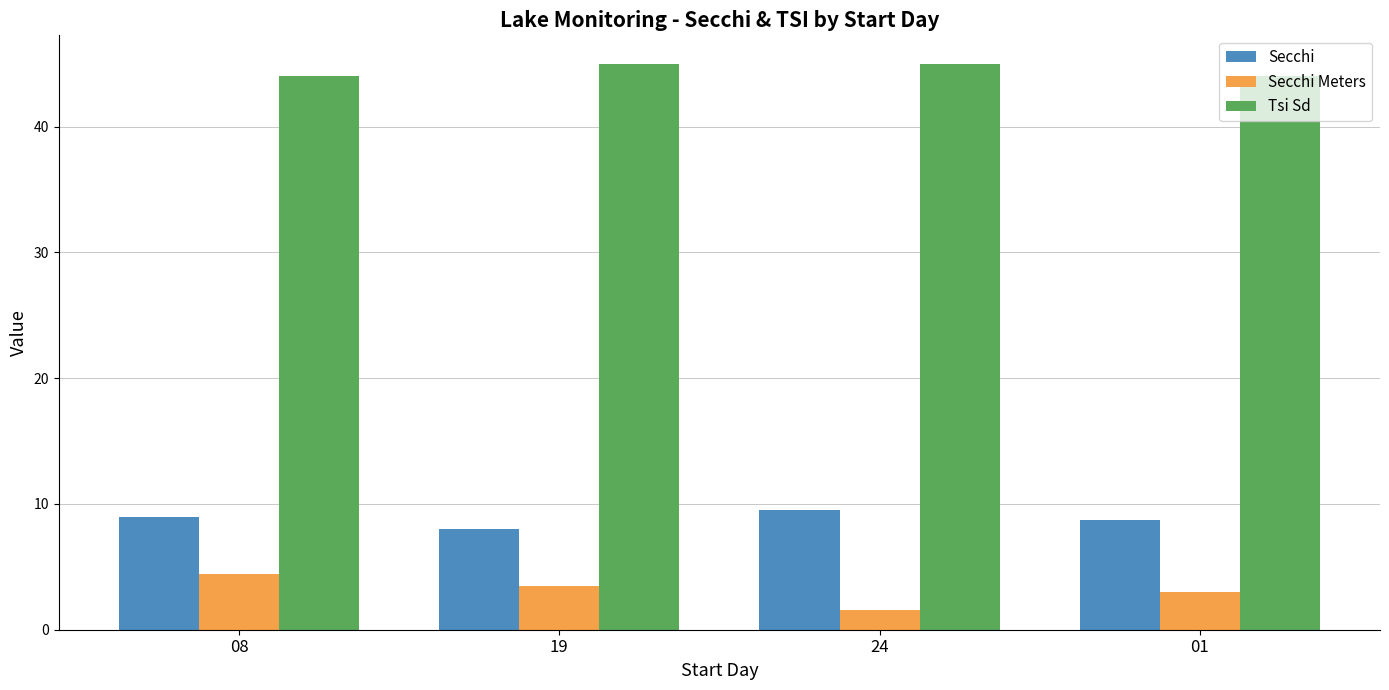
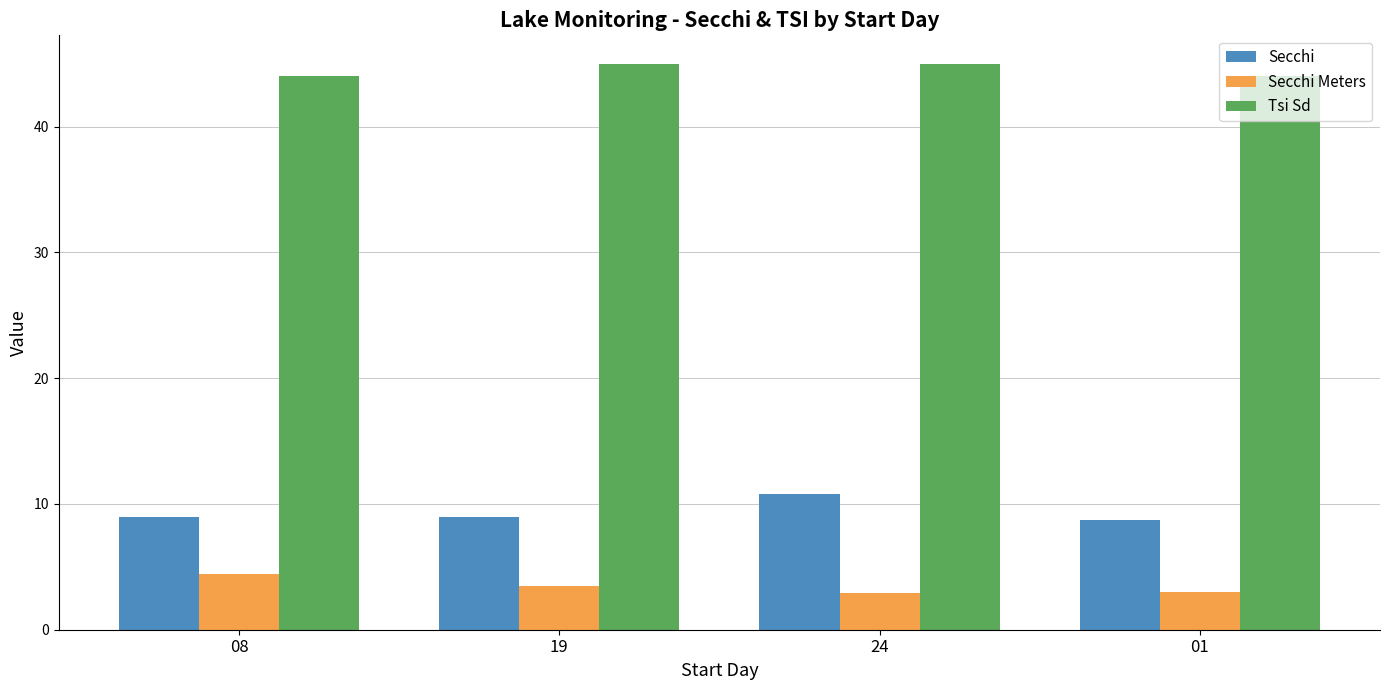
Secchi, 19: 8 -> 9
Secchi, 24: 9.5 -> 10.8
Secchi Meters, 24: 1.6 -> 2.9
